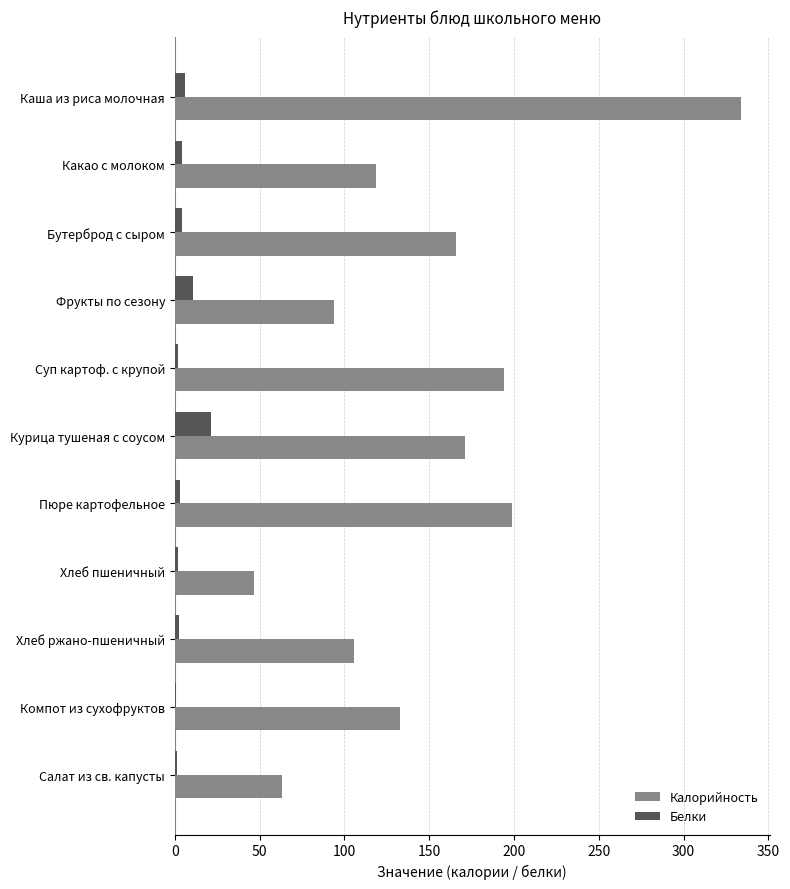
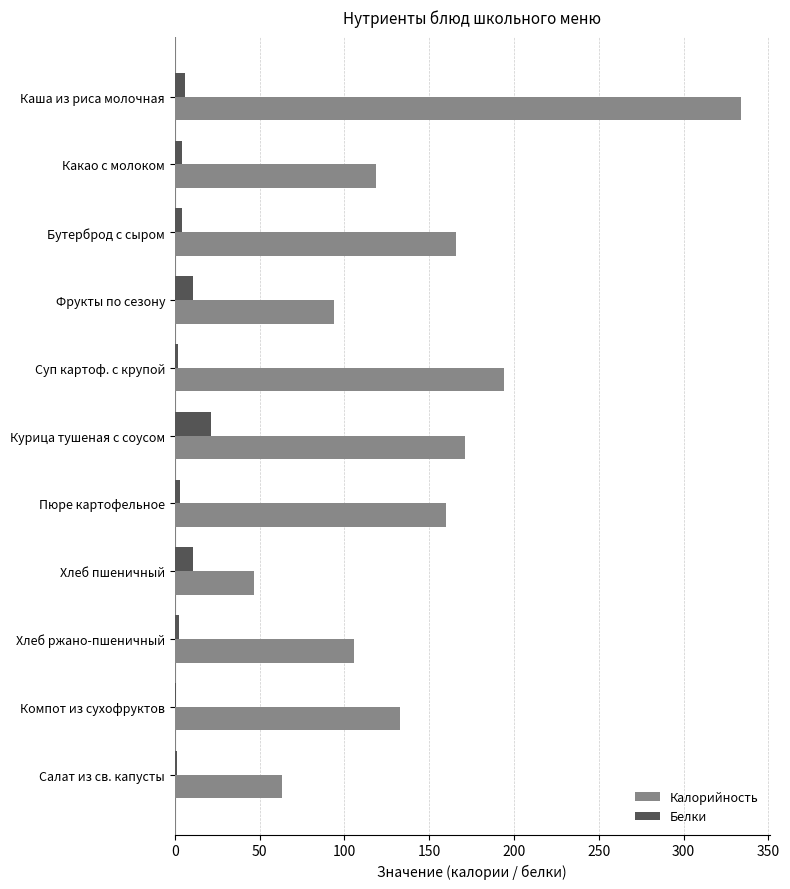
Калорийность, Пюре картофельное: 199 -> 160
Белки, Хлеб пшеничный: 2 -> 11
